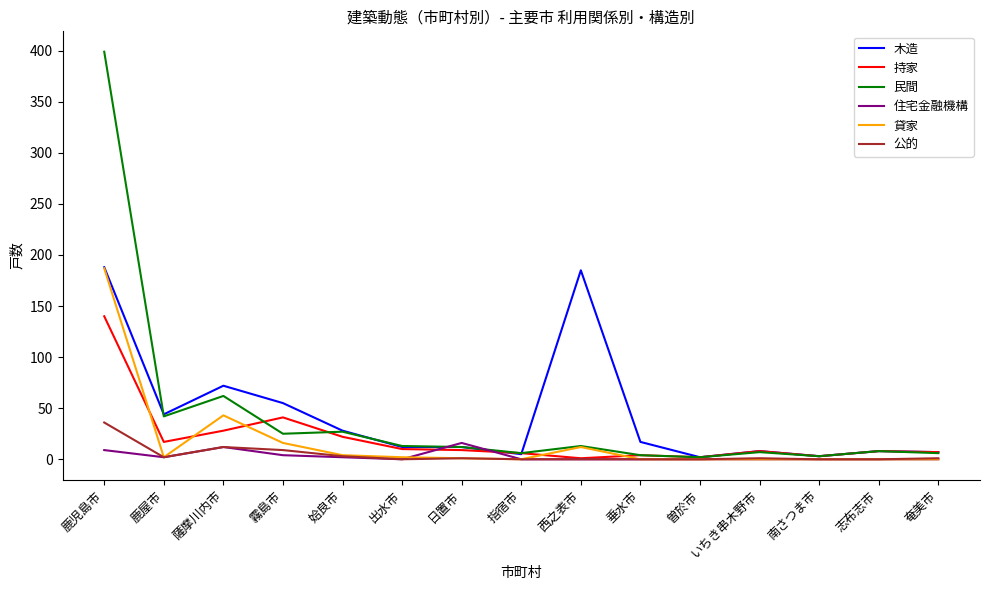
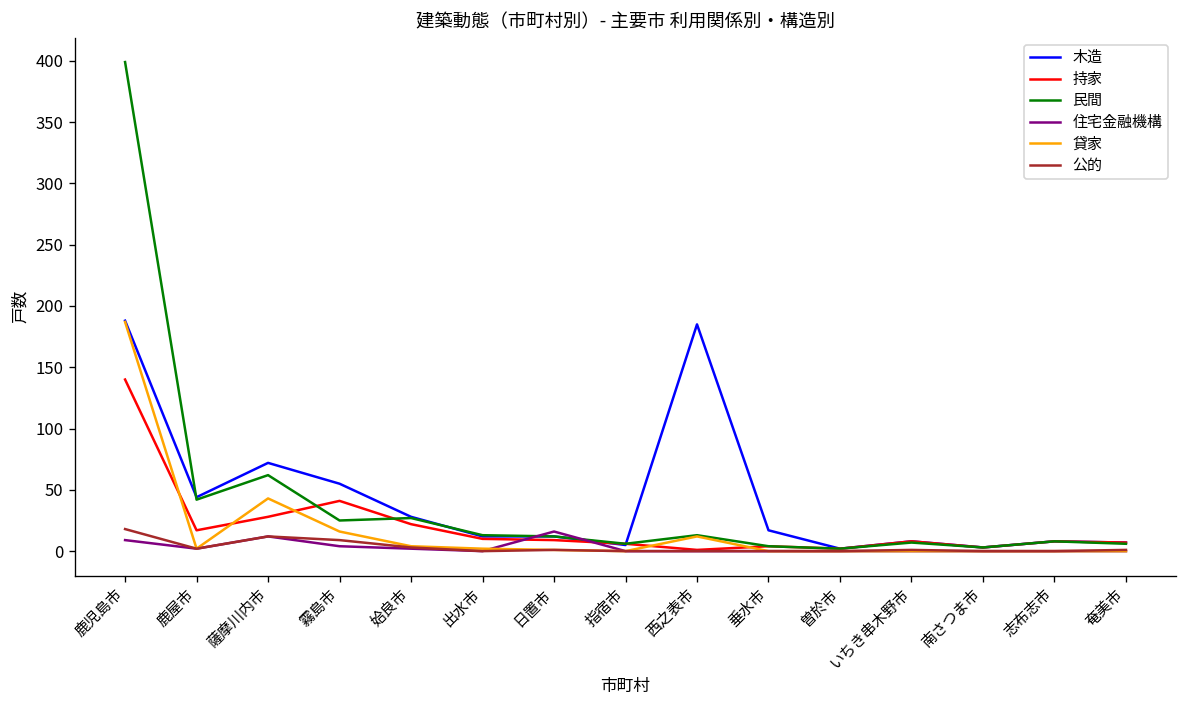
公的, 鹿児島市: 36 -> 18
